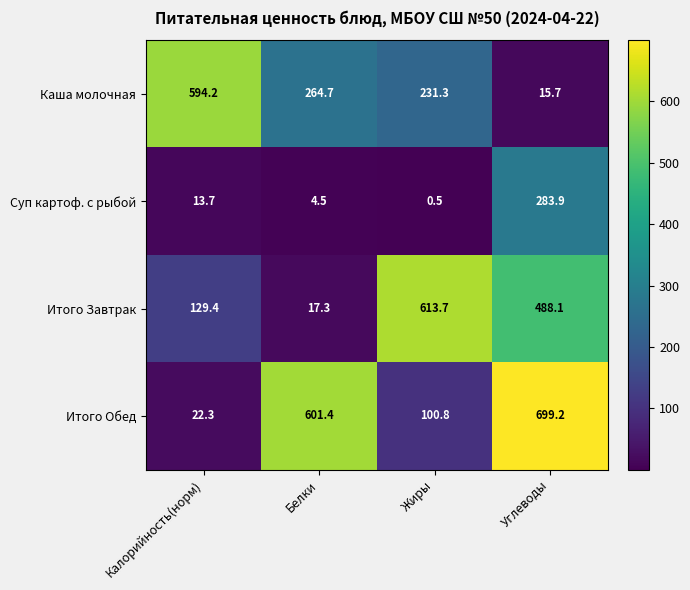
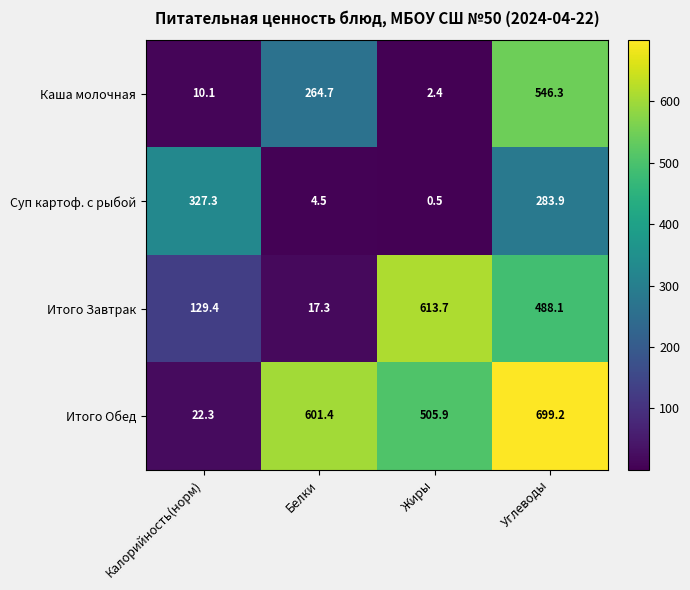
Каша молочная, Калорийность(норм): 594.2 -> 10.1
Каша молочная, Жиры: 231.3 -> 2.4
Каша молочная, Углеводы: 15.7 -> 546.3
Суп картоф. с рыбой, Калорийность(норм): 13.7 -> 327.3
Итого Обед, Жиры: 100.8 -> 505.9
